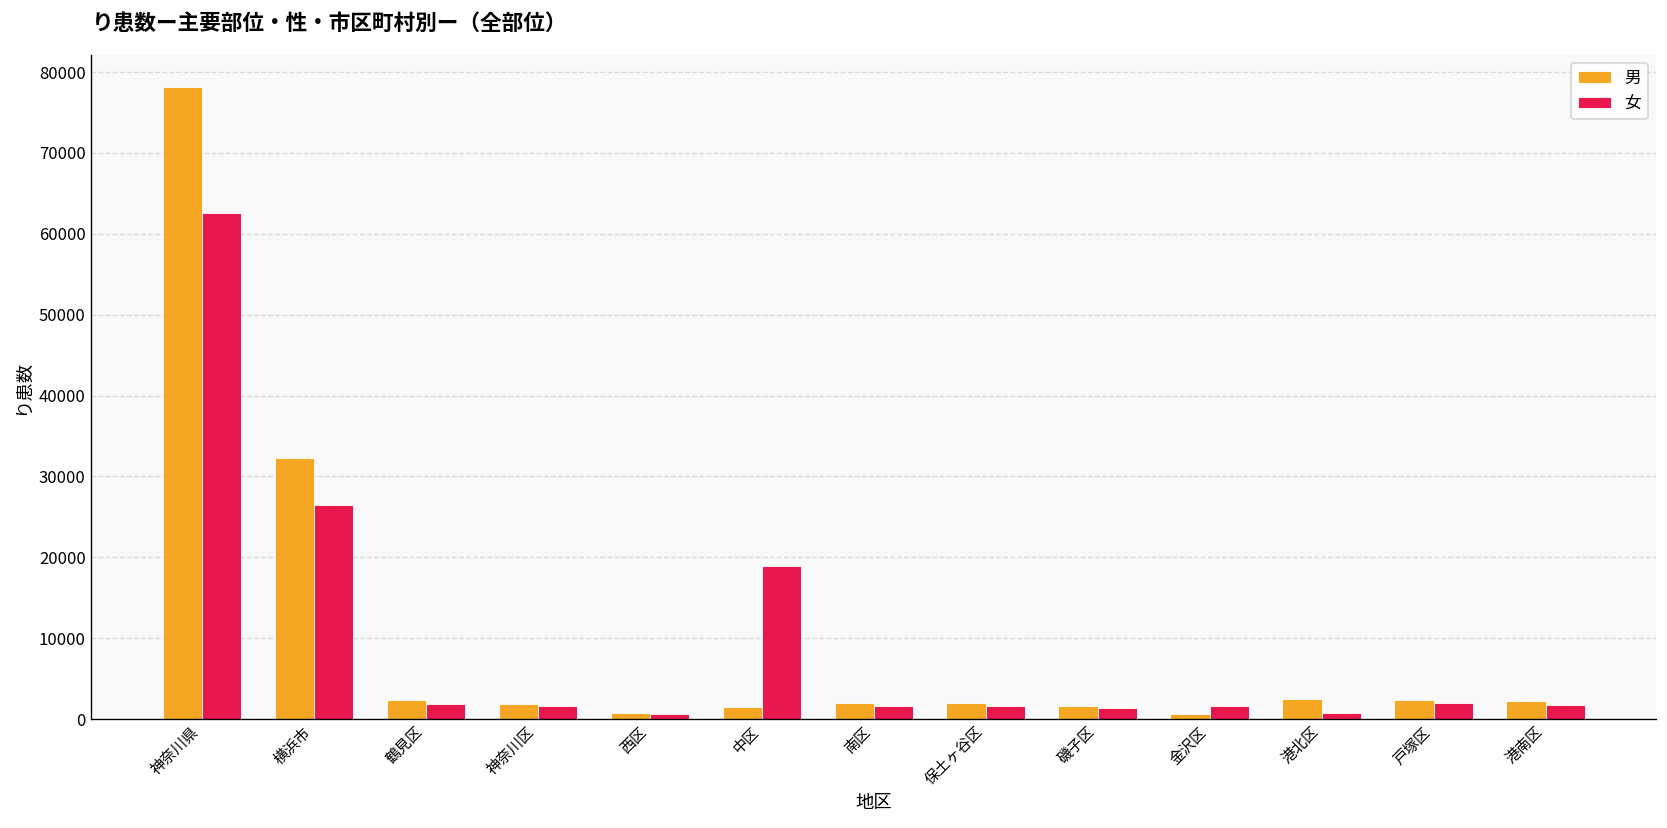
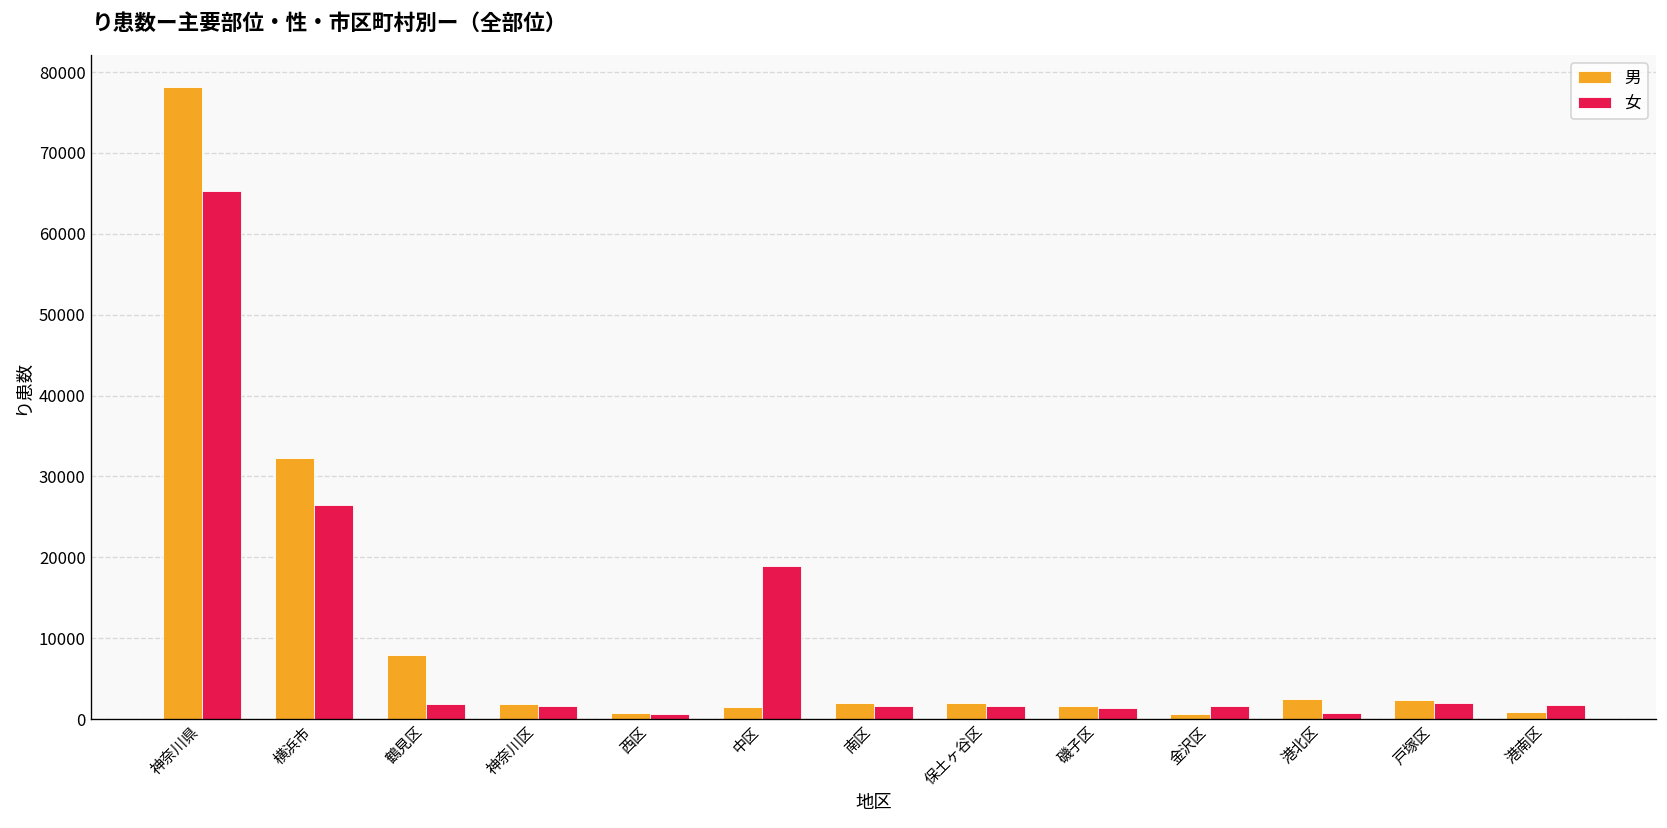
女, 神奈川県: 63000 -> 65000
男, 鶴見区: 2000 -> 8000
男, 港南区: 2000 -> 1000
